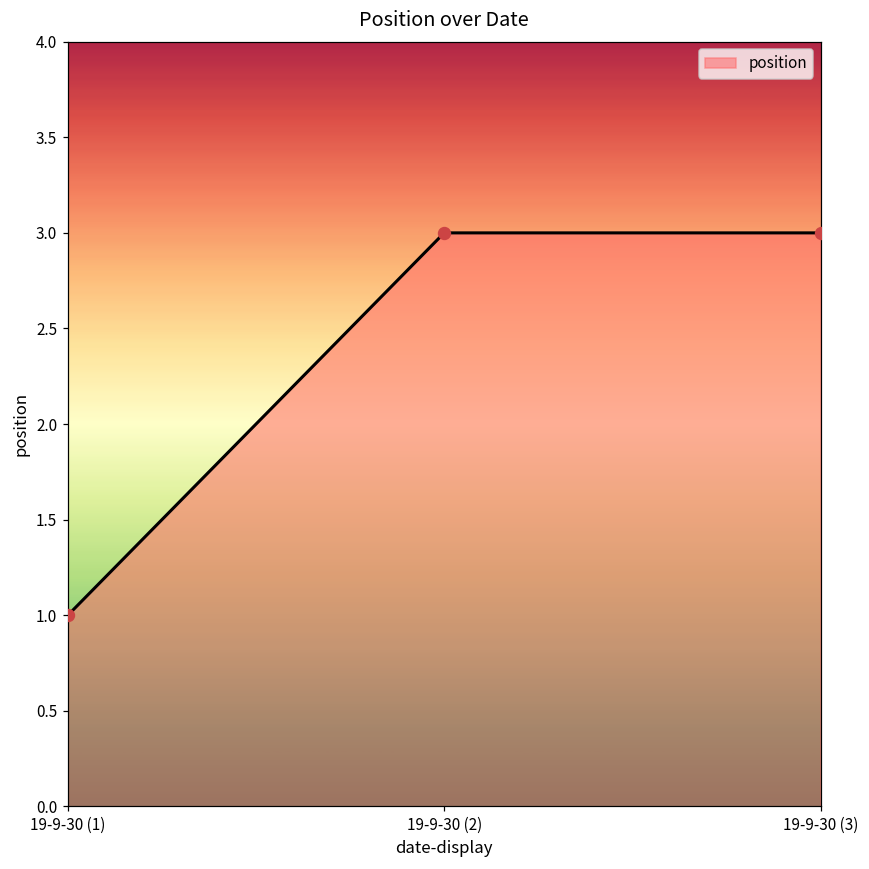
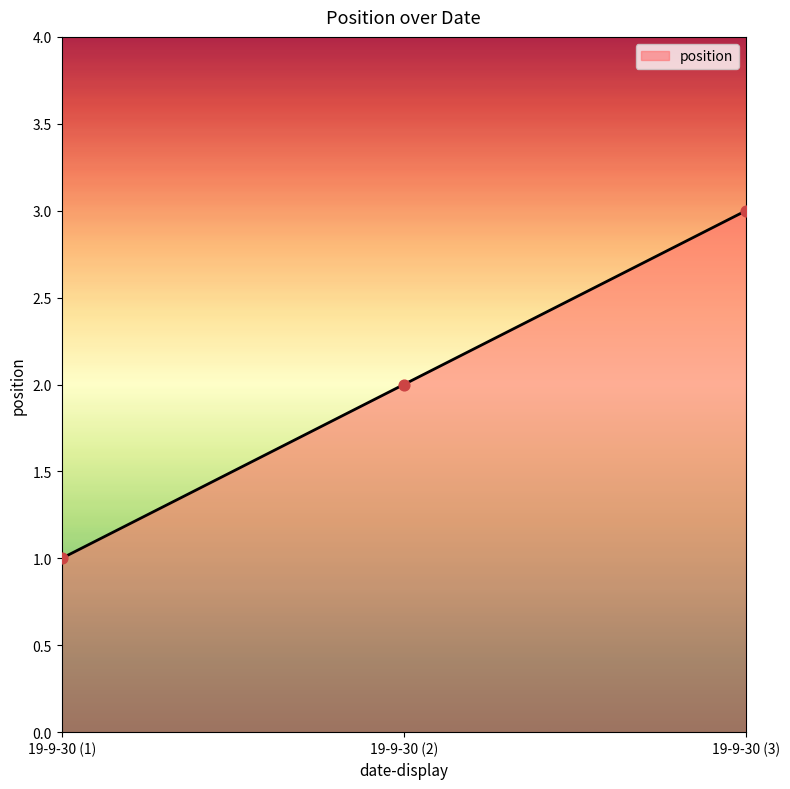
19-9-30 (2): 3 -> 2
